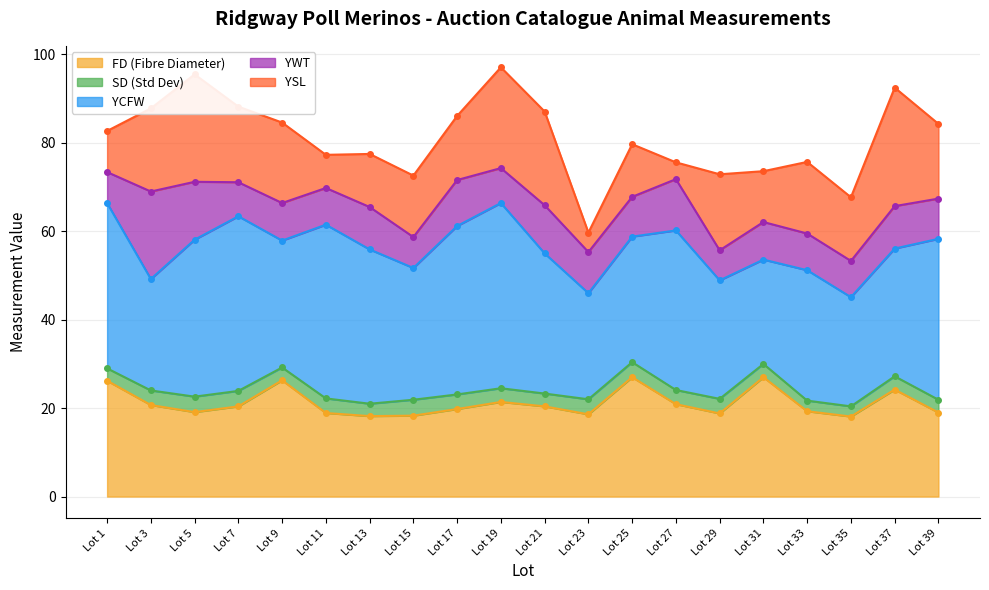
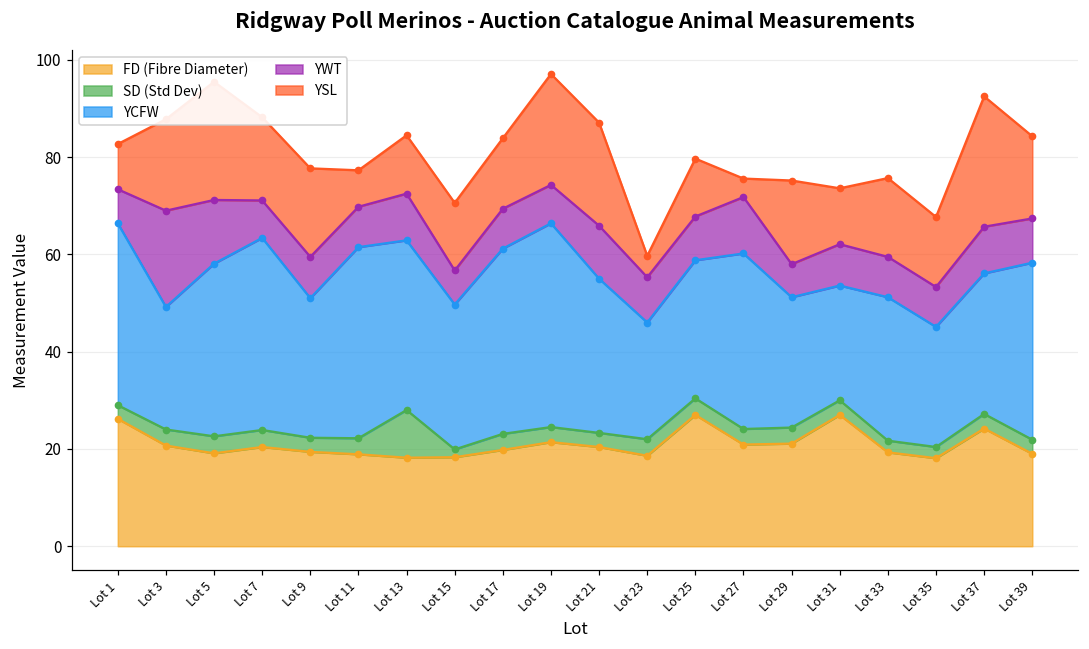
FD (Fibre Diameter), Lot 9: 26 -> 19
SD (Std Dev), Lot 13: 3 -> 10
SD (Std Dev), Lot 15: 4 -> 2
YWT, Lot 17: 10 -> 8
FD (Fibre Diameter), Lot 29: 19 -> 21
